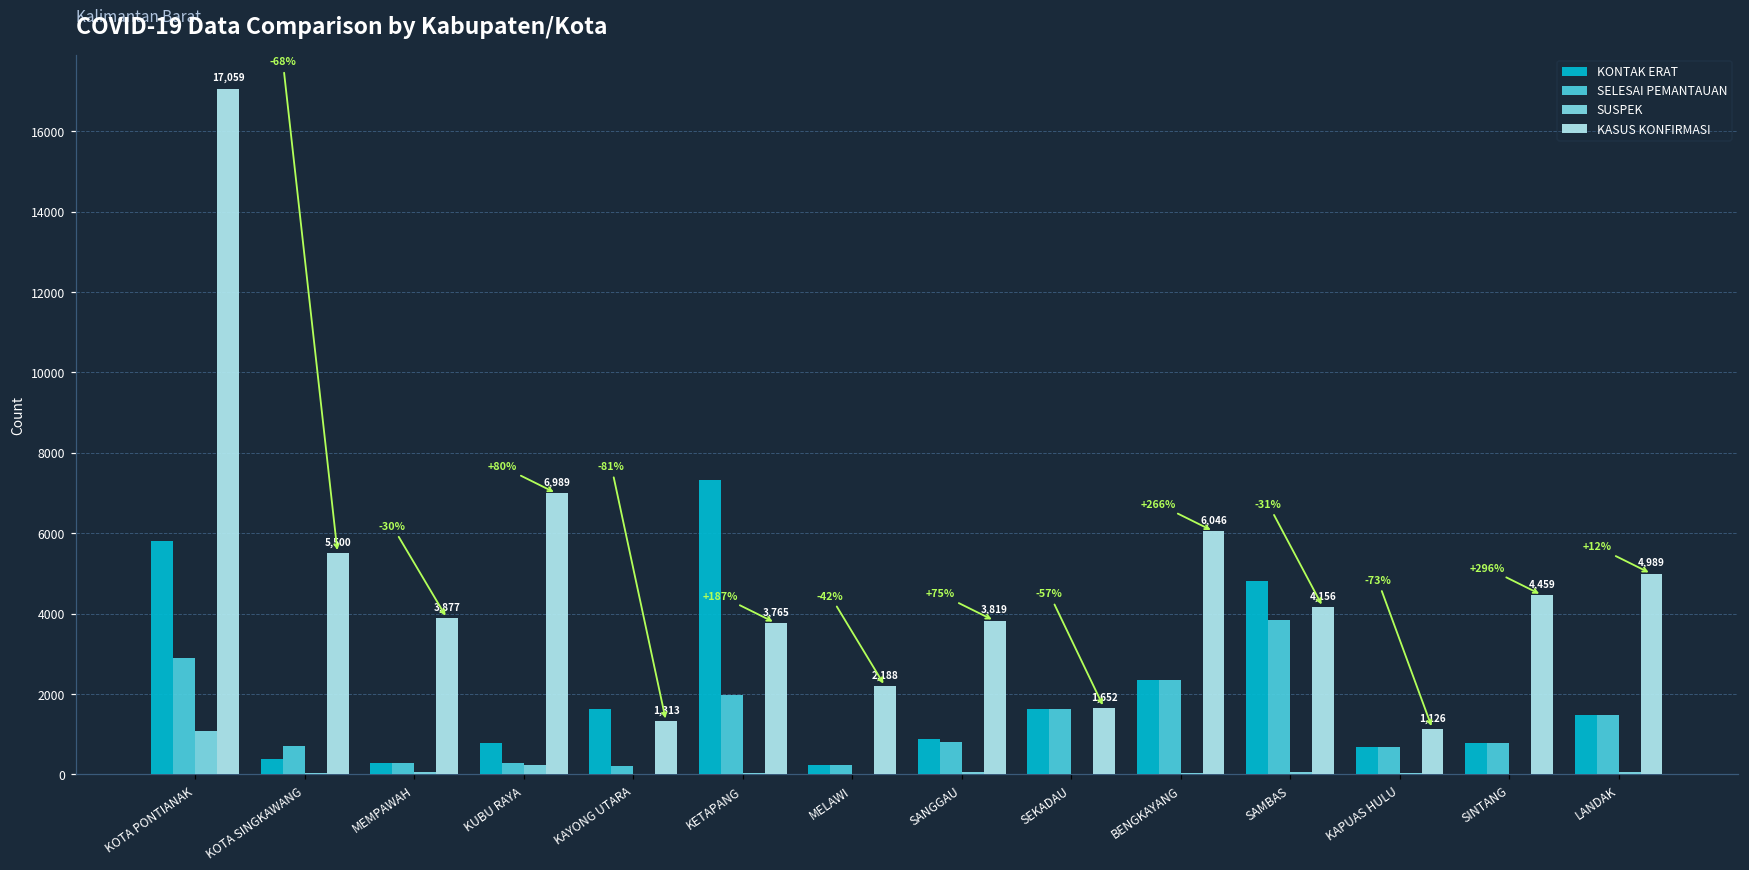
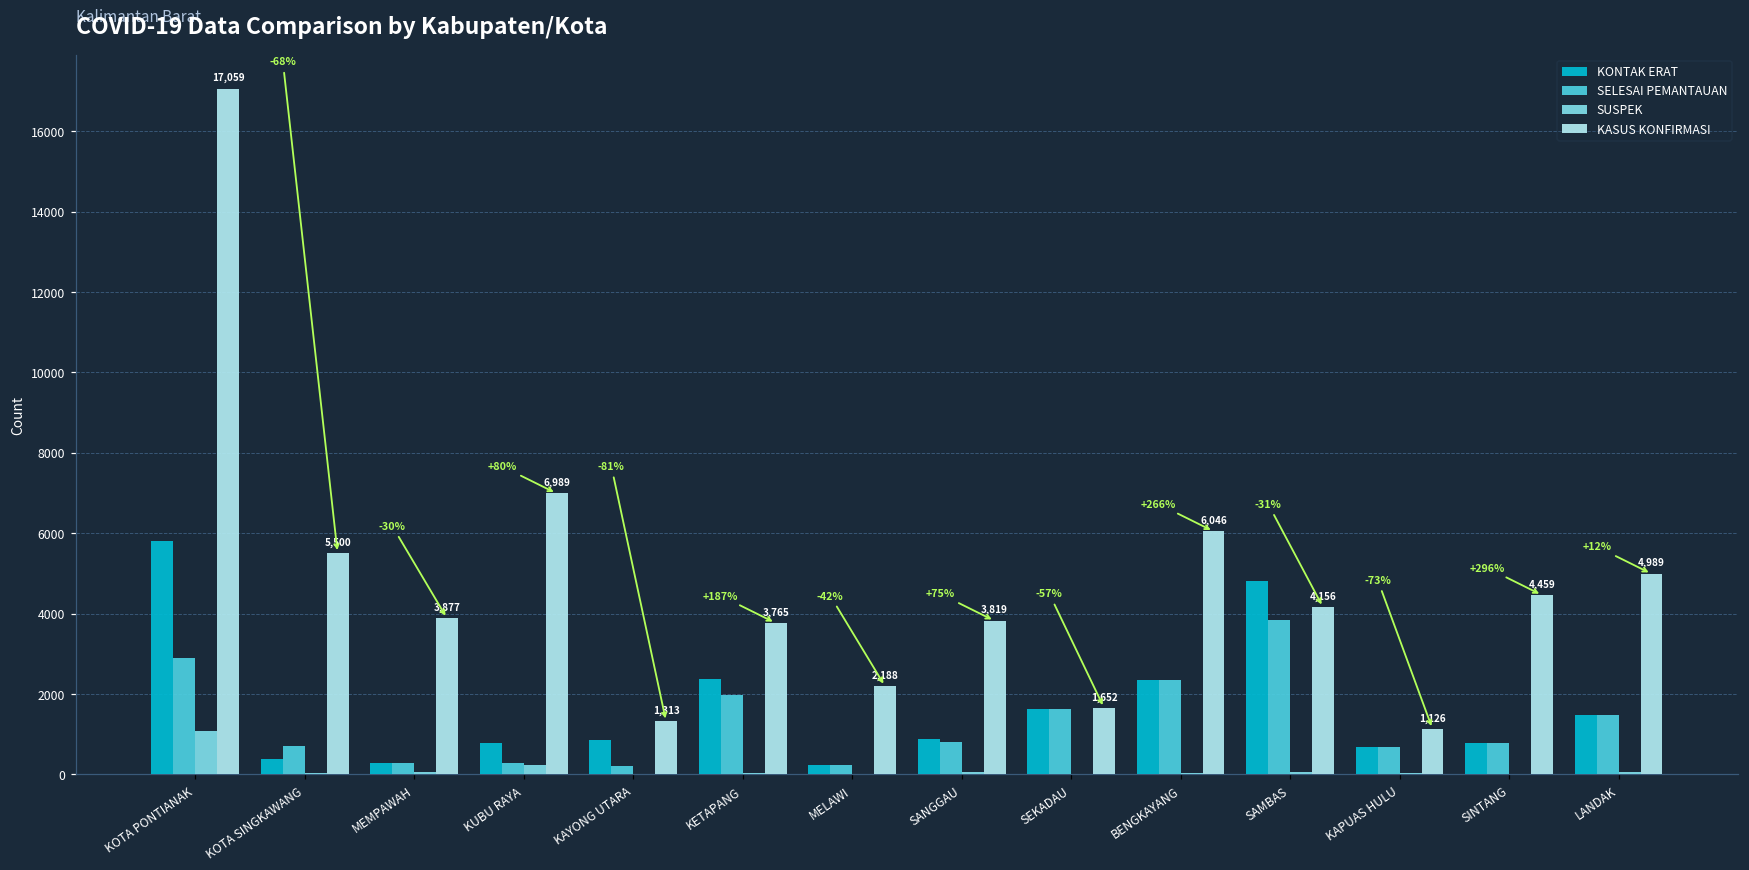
KONTAK ERAT, KAYONG UTARA: 1600 -> 800
KONTAK ERAT, KETAPANG: 7300 -> 2400
